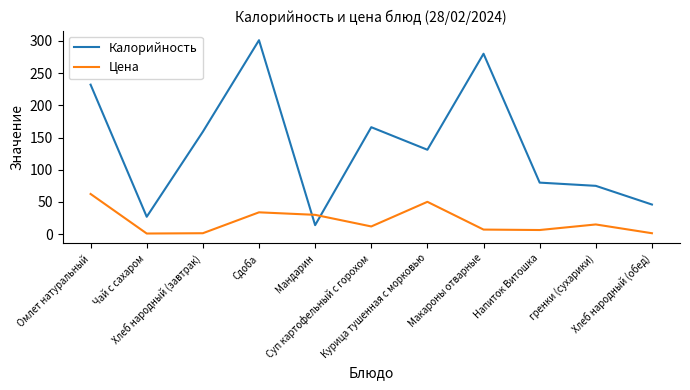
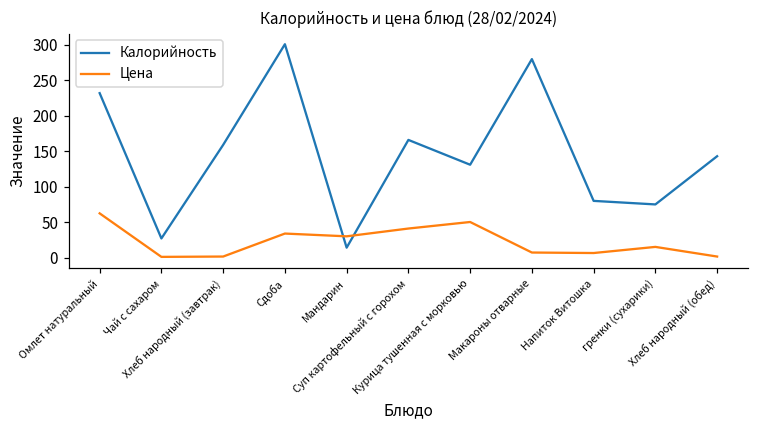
Цена, Суп картофельный с горохом: 10 -> 40
Калорийность, Хлеб народный (обед): 50 -> 140
